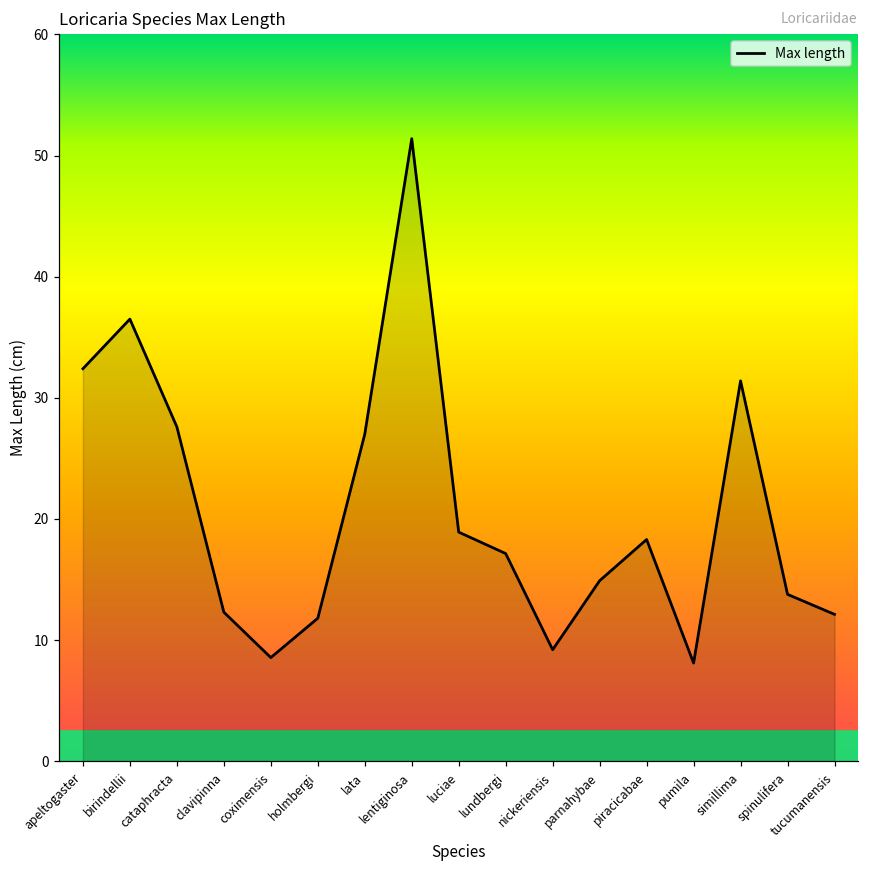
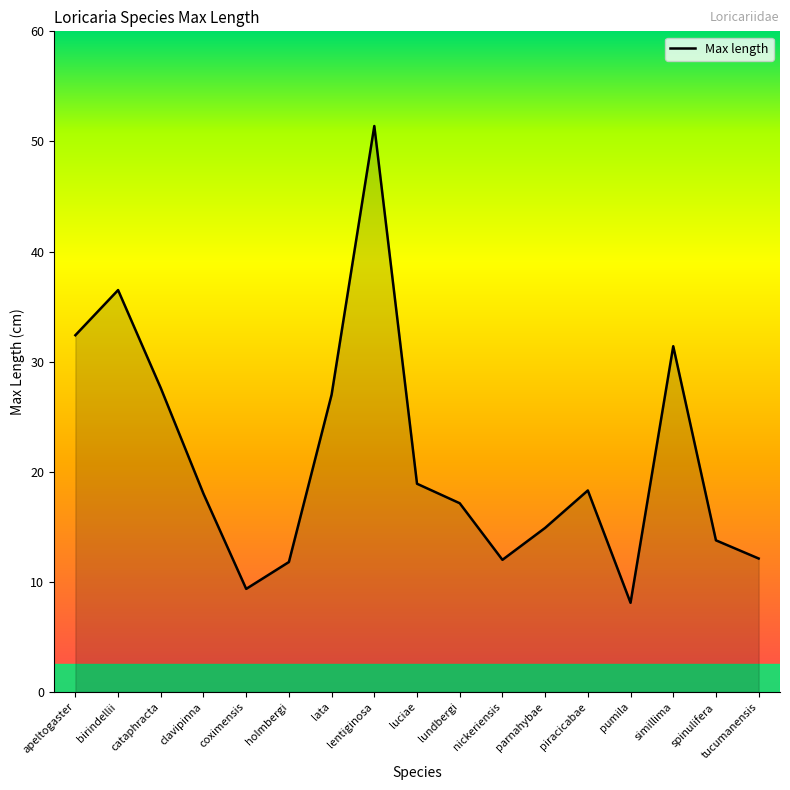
clavipinna: 12.3 -> 18.0
coximensis: 8.6 -> 9.4
nickeriensis: 9.2 -> 12.0
